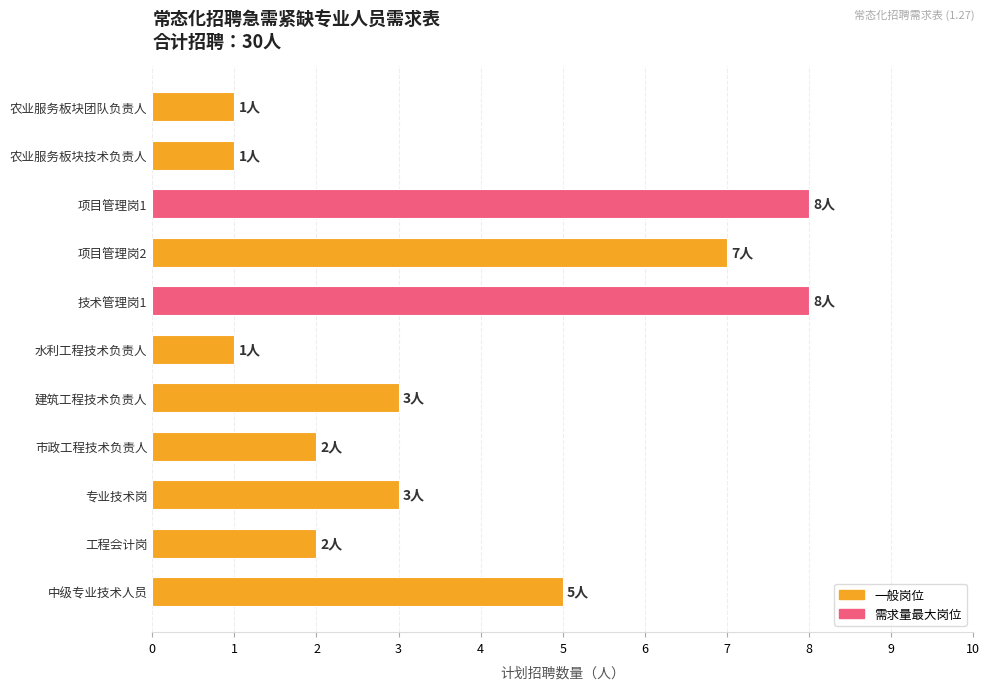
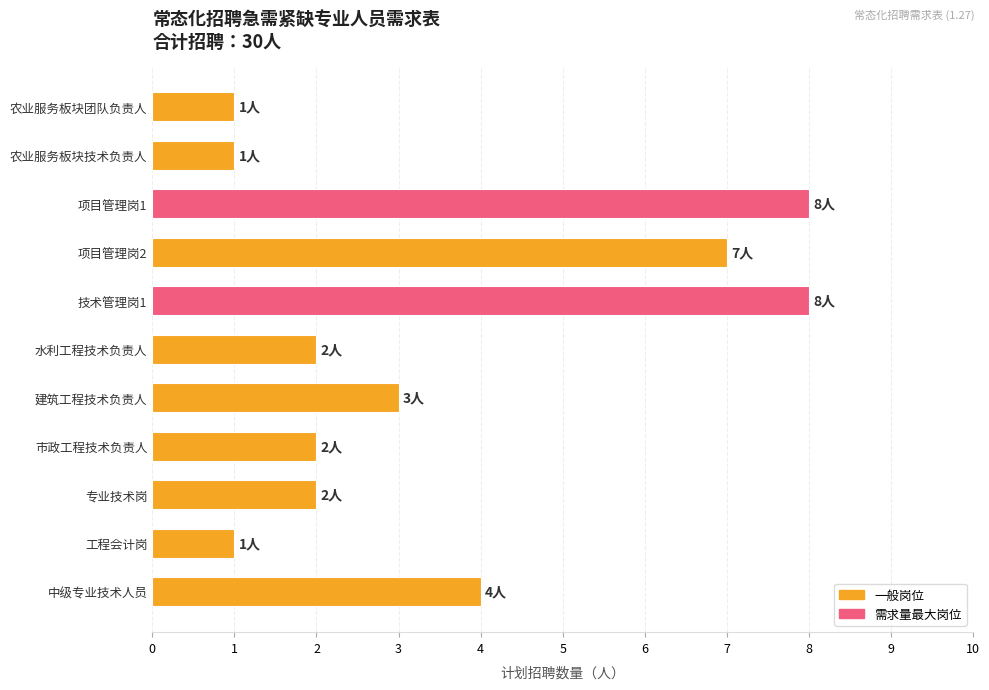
水利工程技术负责人: 1人 -> 2人
专业技术岗: 3人 -> 2人
工程会计岗: 2人 -> 1人
中级专业技术人员: 5人 -> 4人
